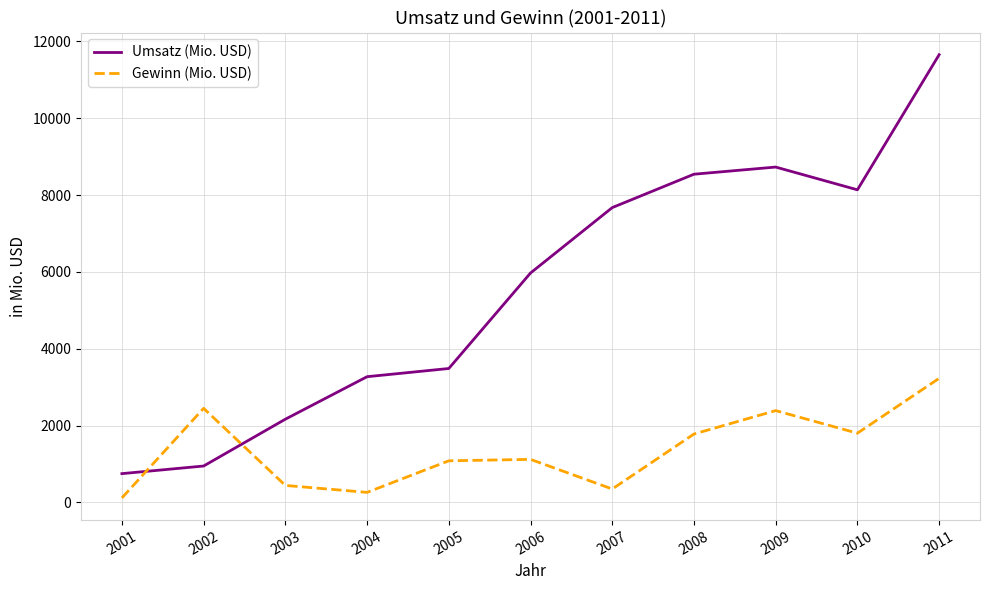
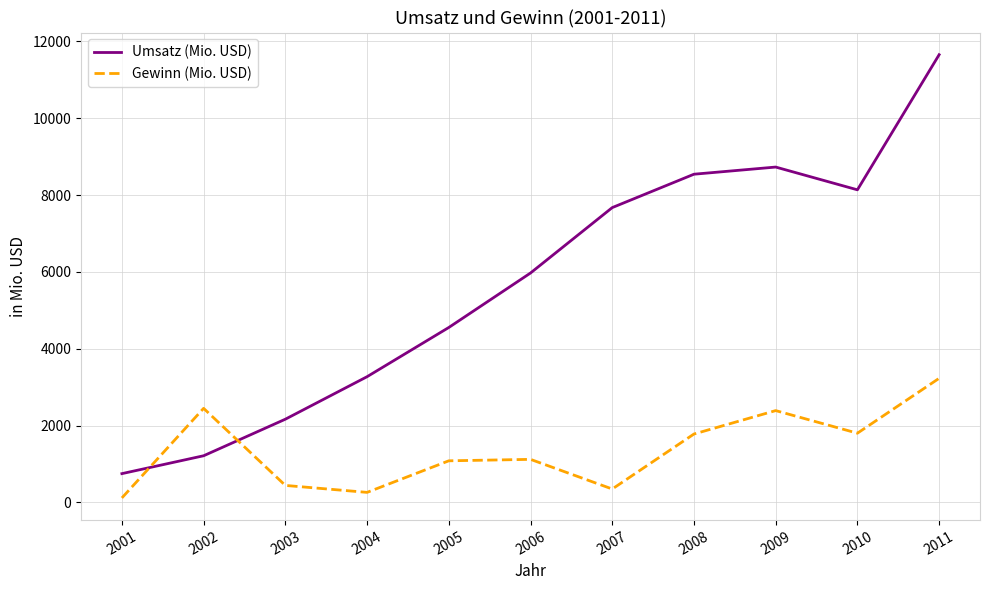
Umsatz (Mio. USD), 2002: 900 -> 1200
Umsatz (Mio. USD), 2005: 3500 -> 4600
